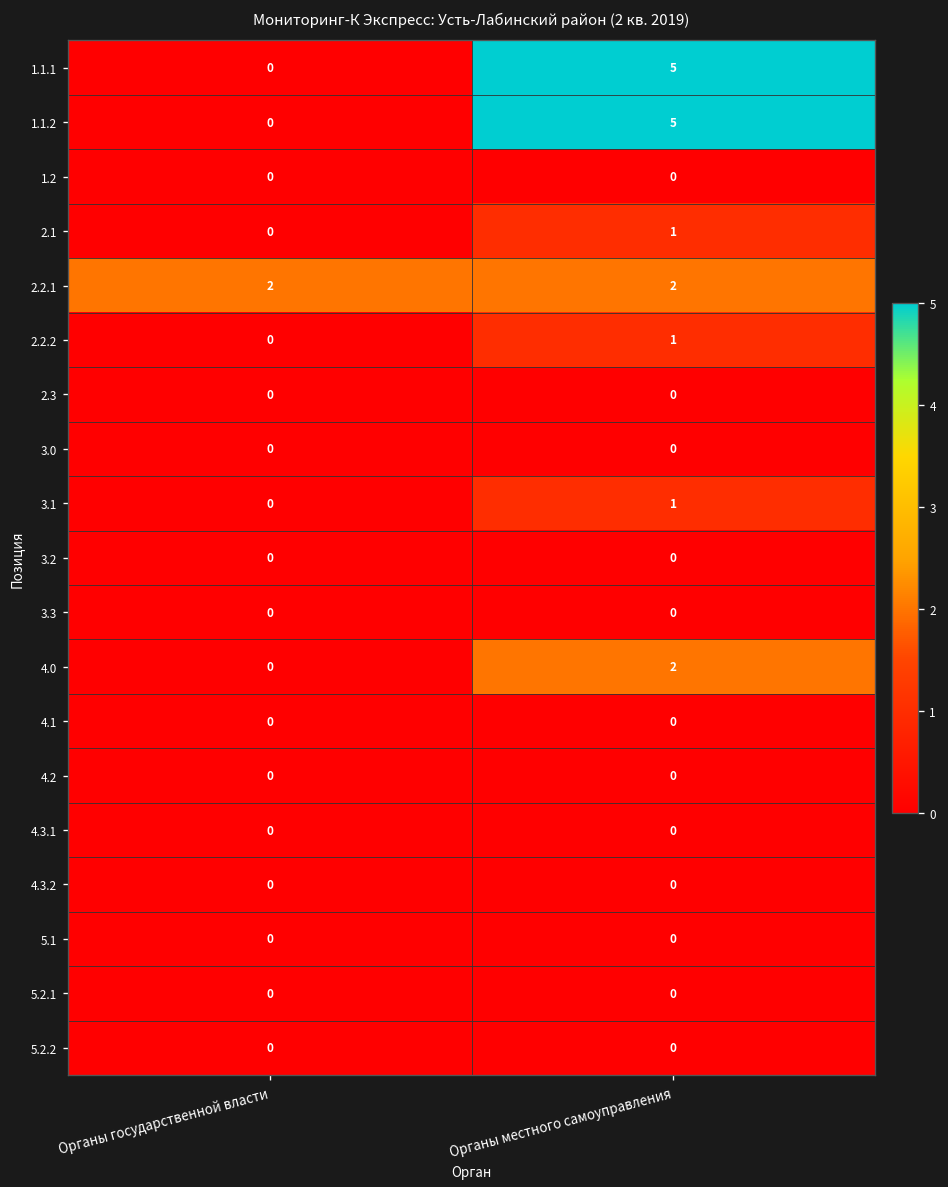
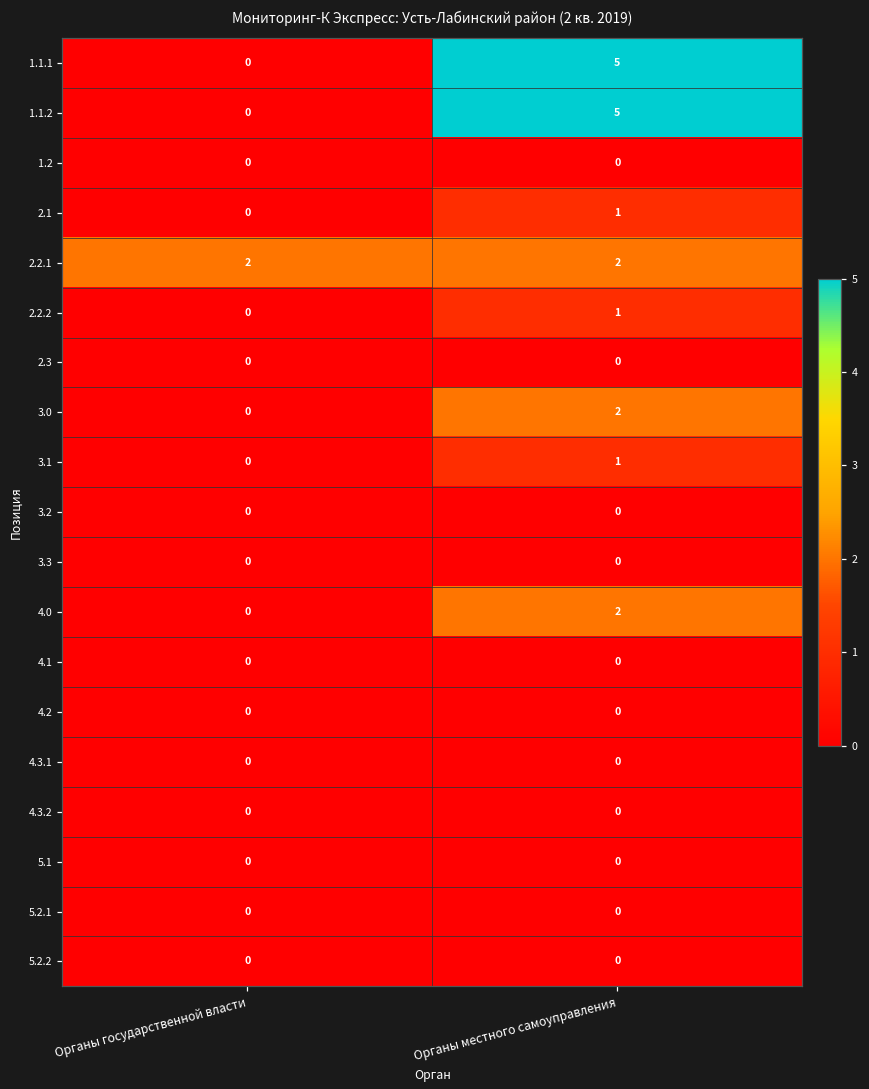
3.0, Органы местного самоуправления: 0 -> 2
